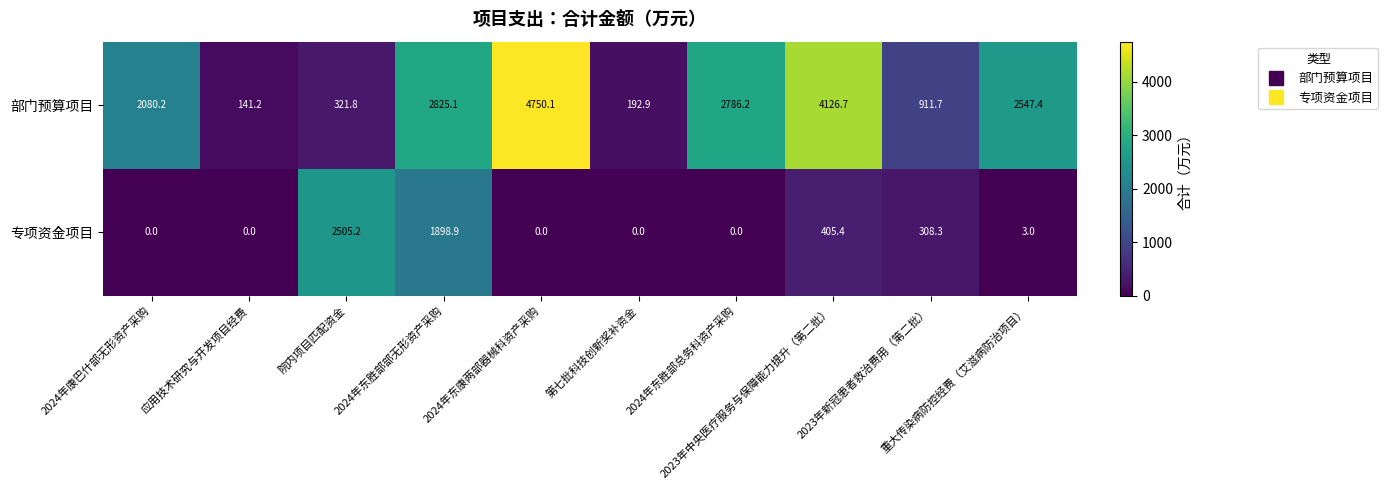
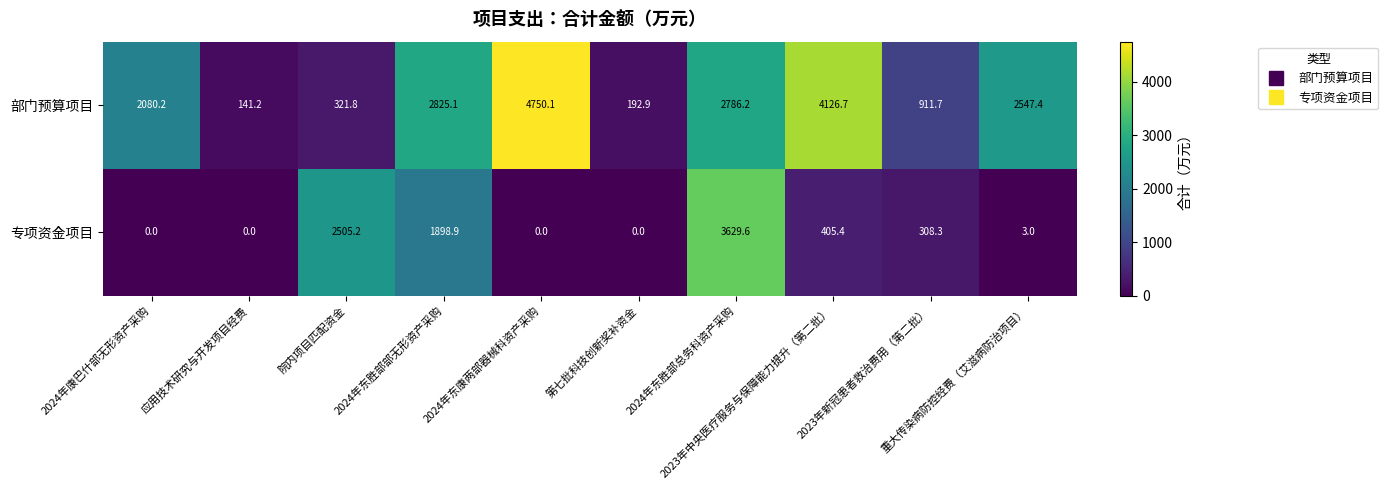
专项资金项目, 2024年东胜部总务科资产采购: 0.0 -> 3629.6
